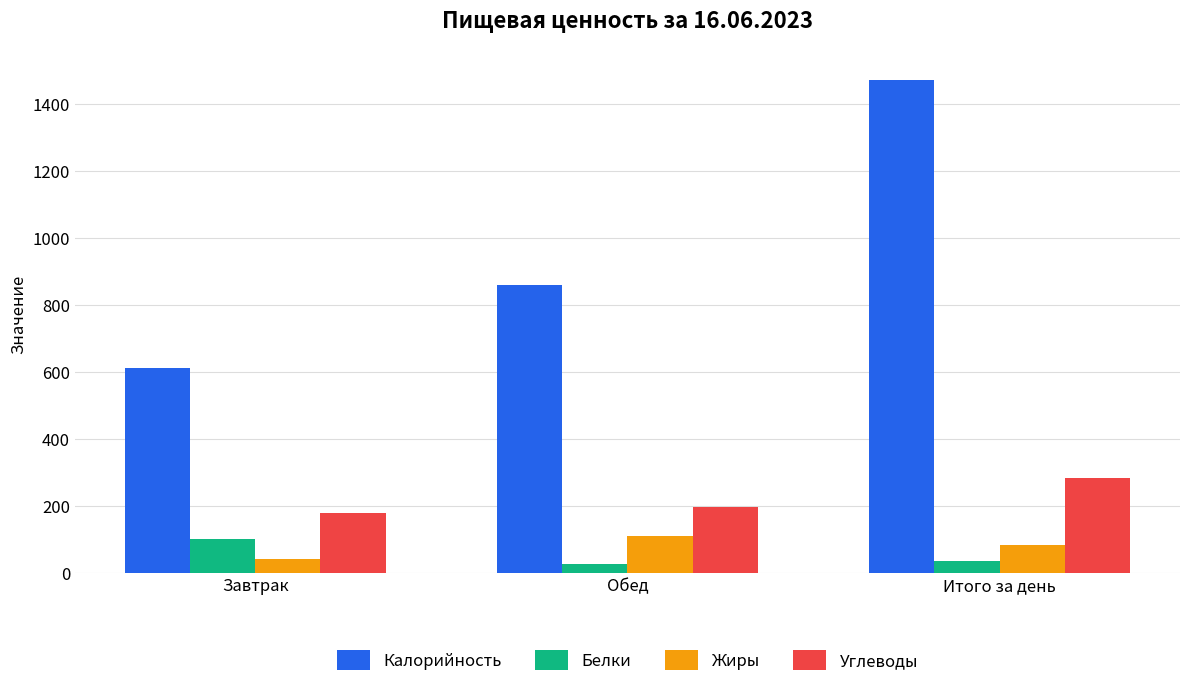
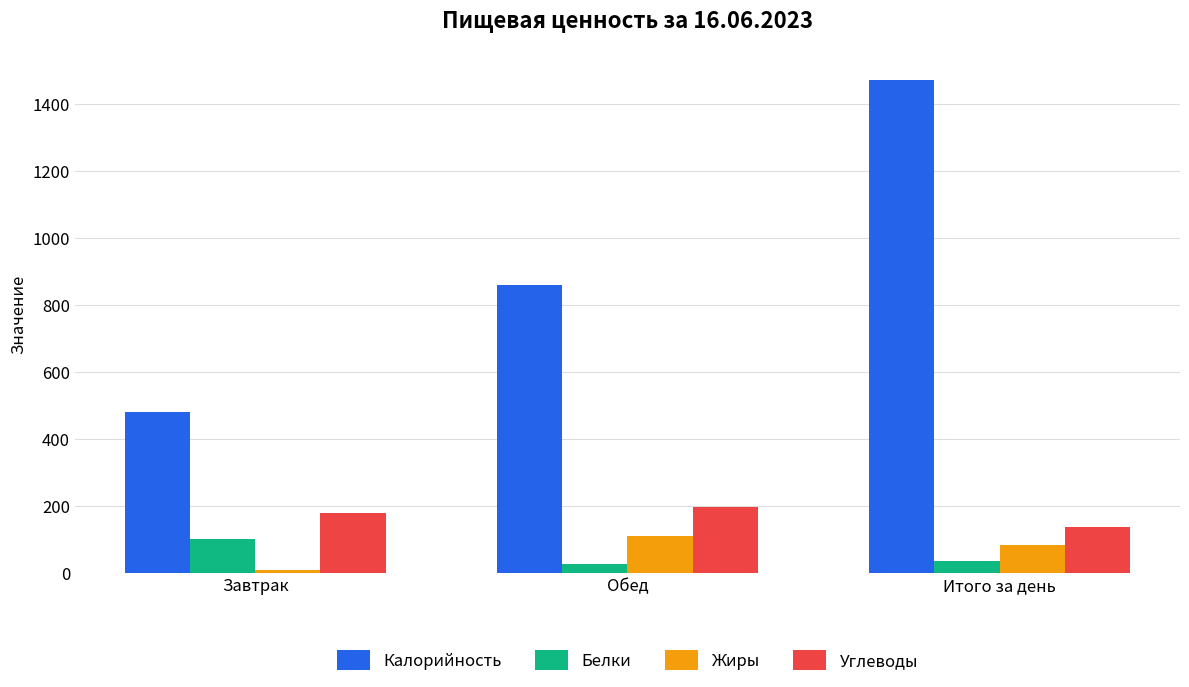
Калорийность, Завтрак: 610 -> 480
Жиры, Завтрак: 40 -> 10
Углеводы, Итого за день: 280 -> 140
